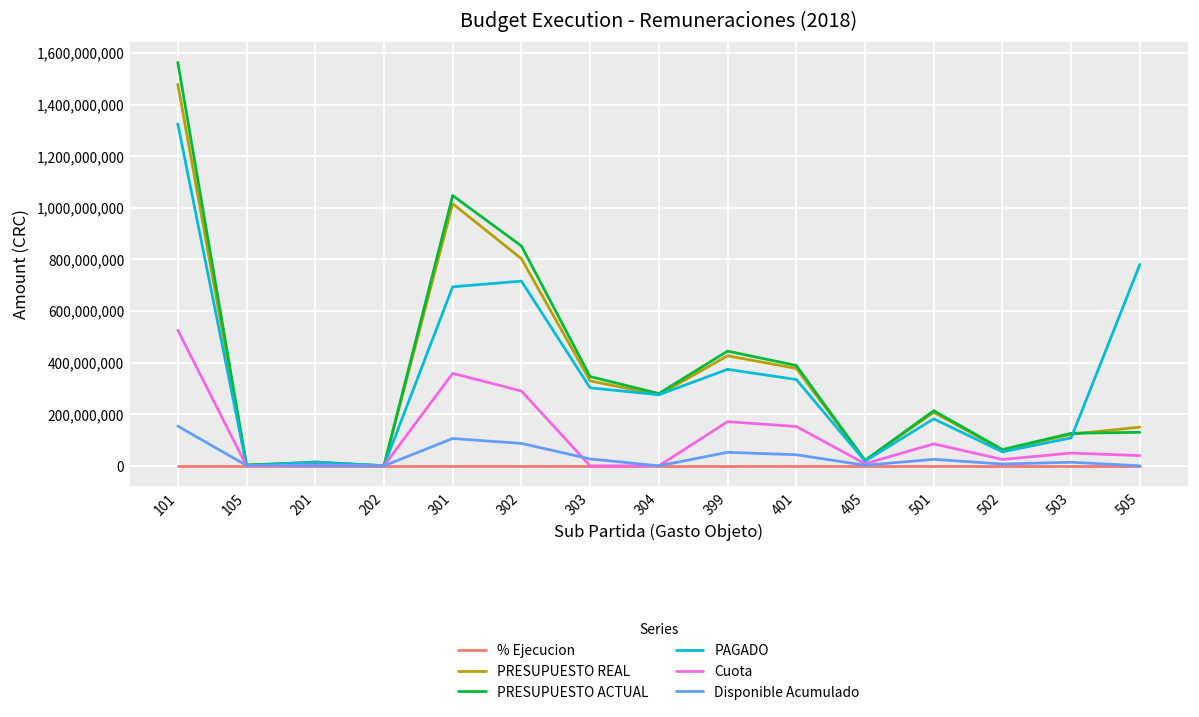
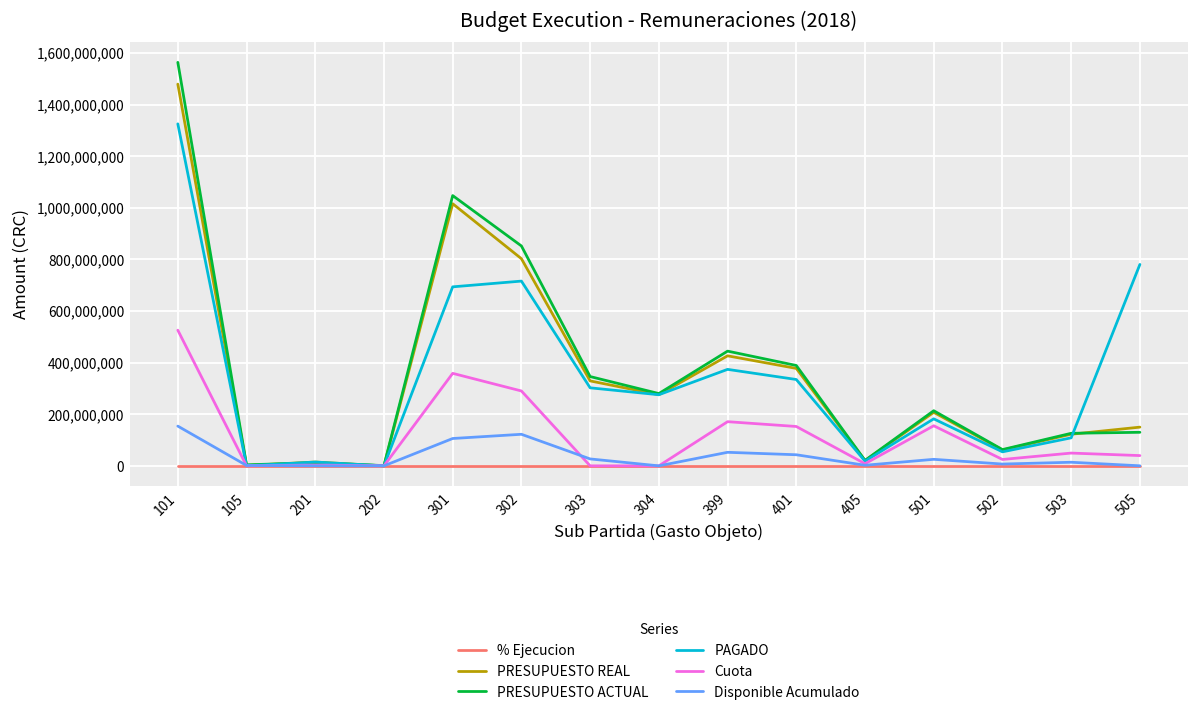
Disponible Acumulado, 302: 90,000,000 -> 120,000,000
Cuota, 501: 90,000,000 -> 160,000,000
